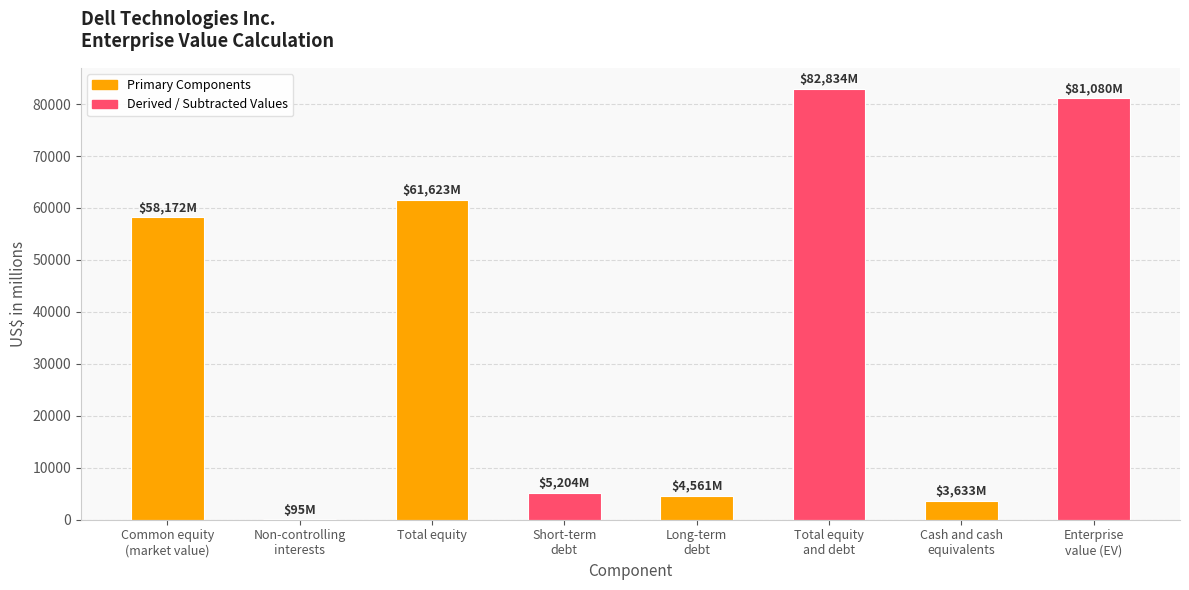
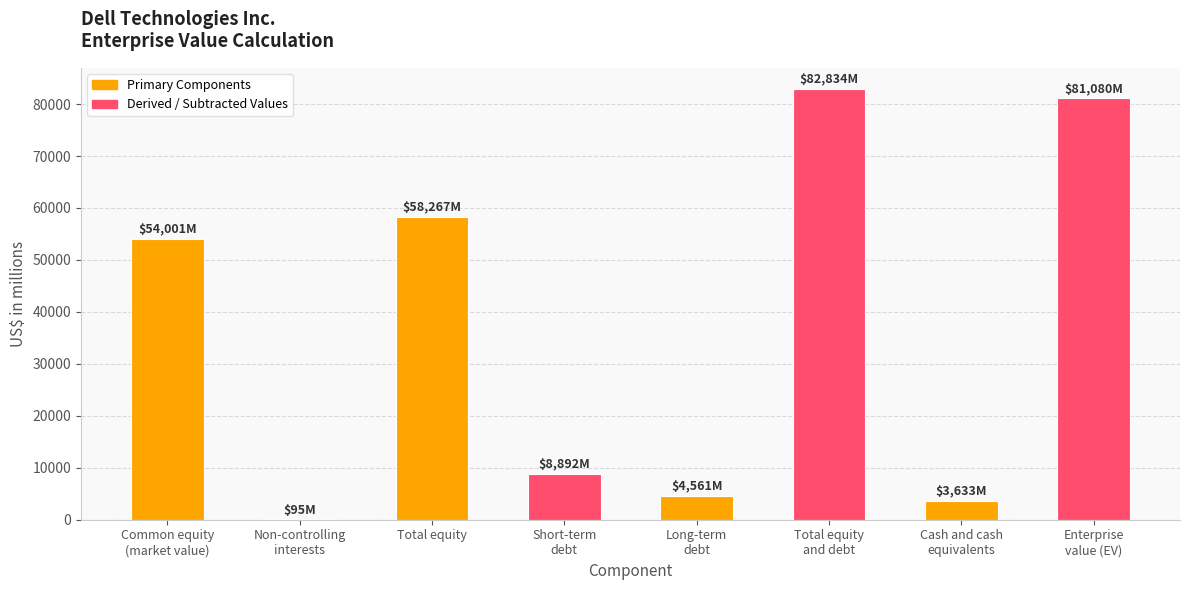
Common equity (market value): $58,172M -> $54,001M
Total equity: $61,623M -> $58,267M
Short-term debt: $5,204M -> $8,892M
